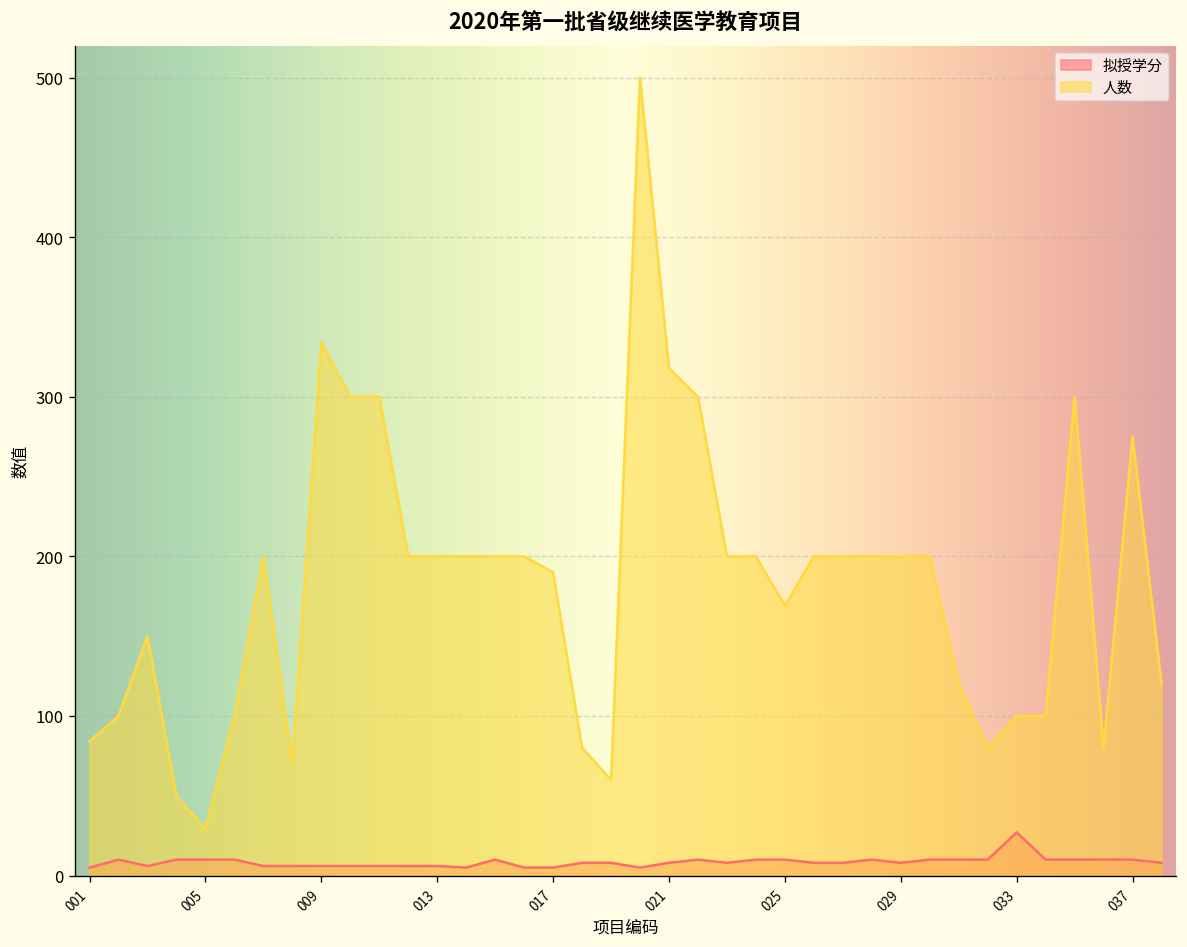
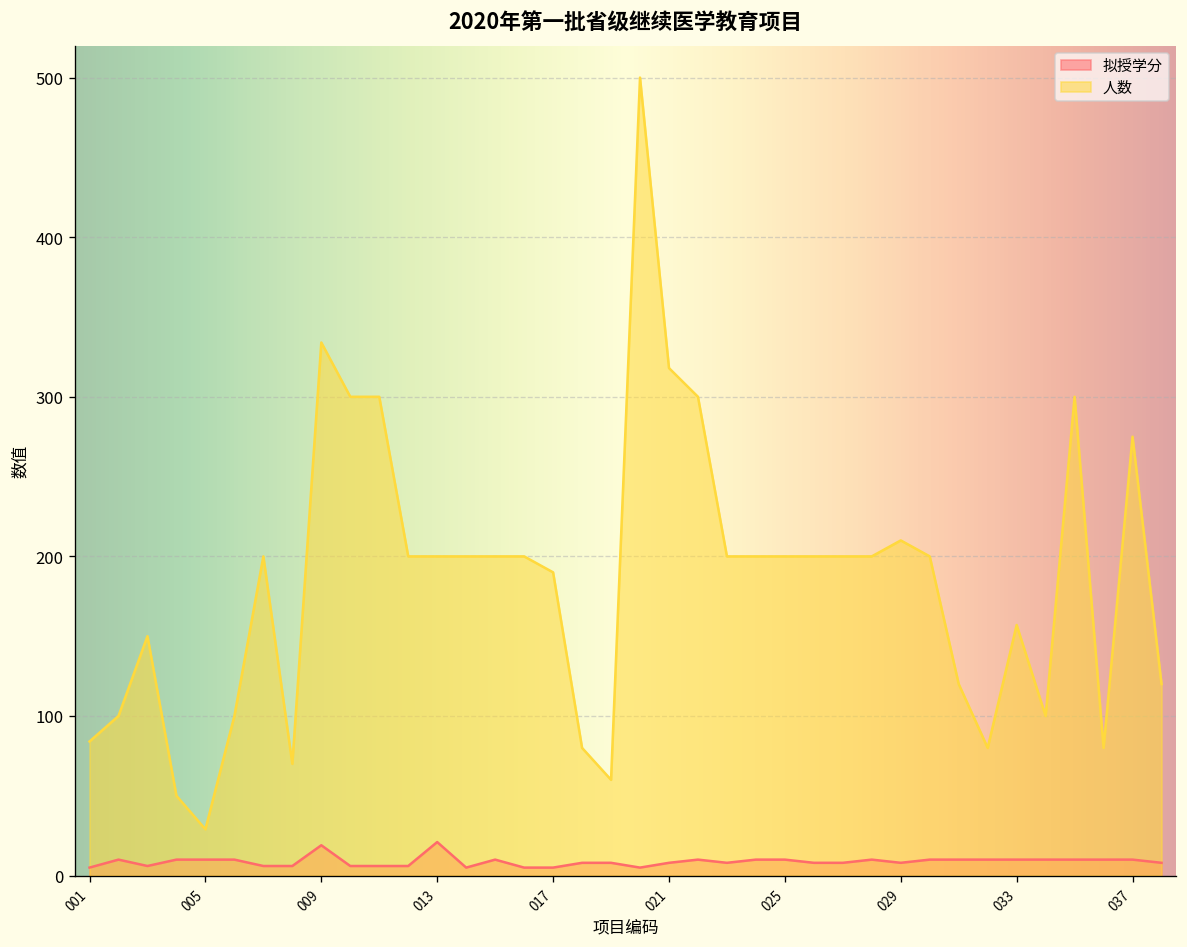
拟授学分, 009: 6 -> 19
拟授学分, 013: 6 -> 21
人数, 025: 169 -> 200
人数, 029: 200 -> 210
拟授学分, 033: 27 -> 10
人数, 033: 100 -> 157
